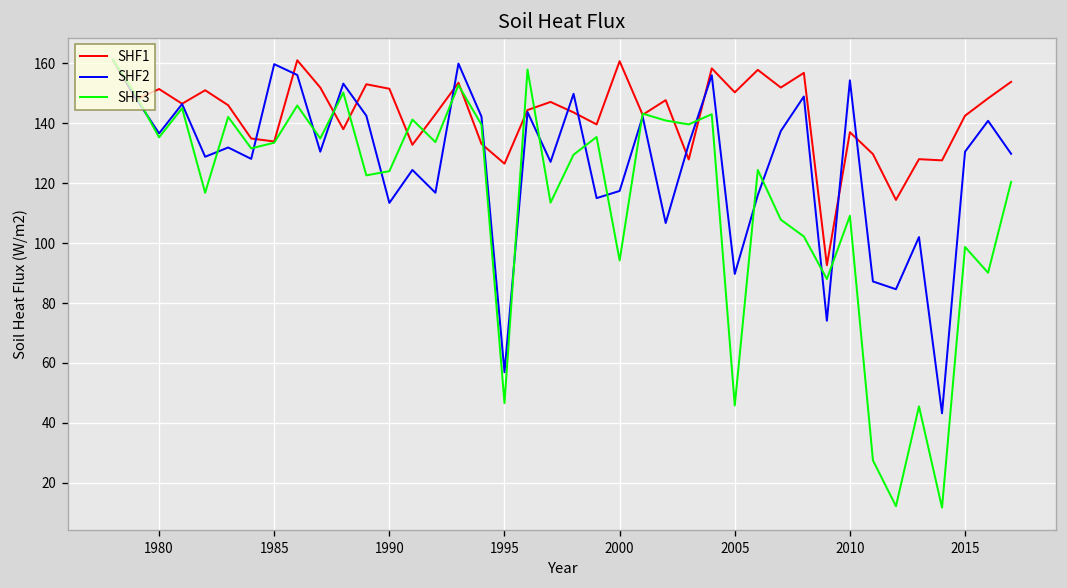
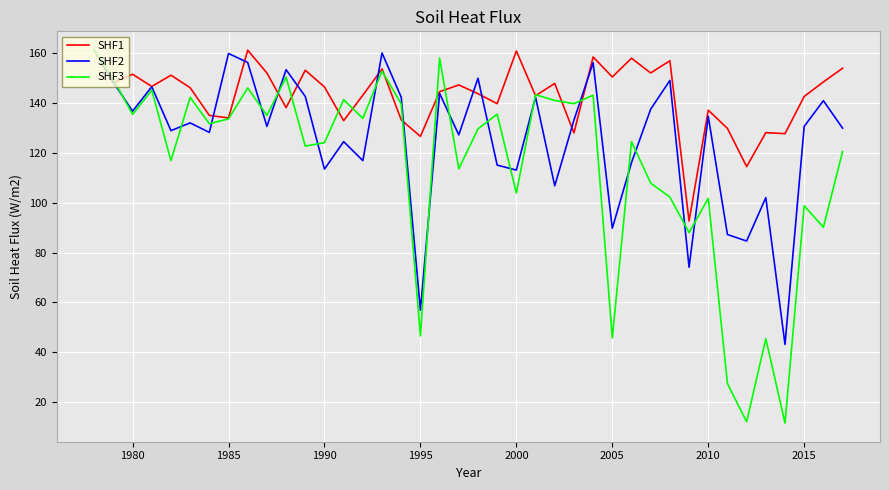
SHF1, 1990: 152 -> 146
SHF2, 2000: 117 -> 113
SHF3, 2000: 94 -> 104
SHF2, 2010: 154 -> 135
SHF3, 2010: 109 -> 102
